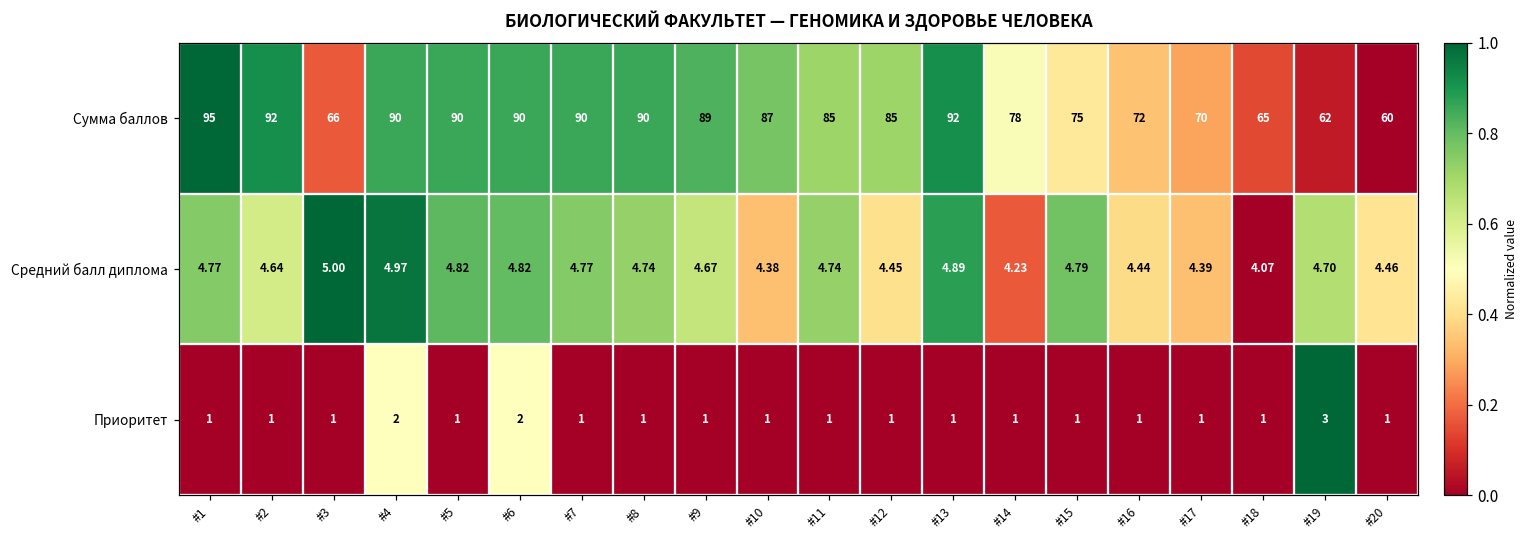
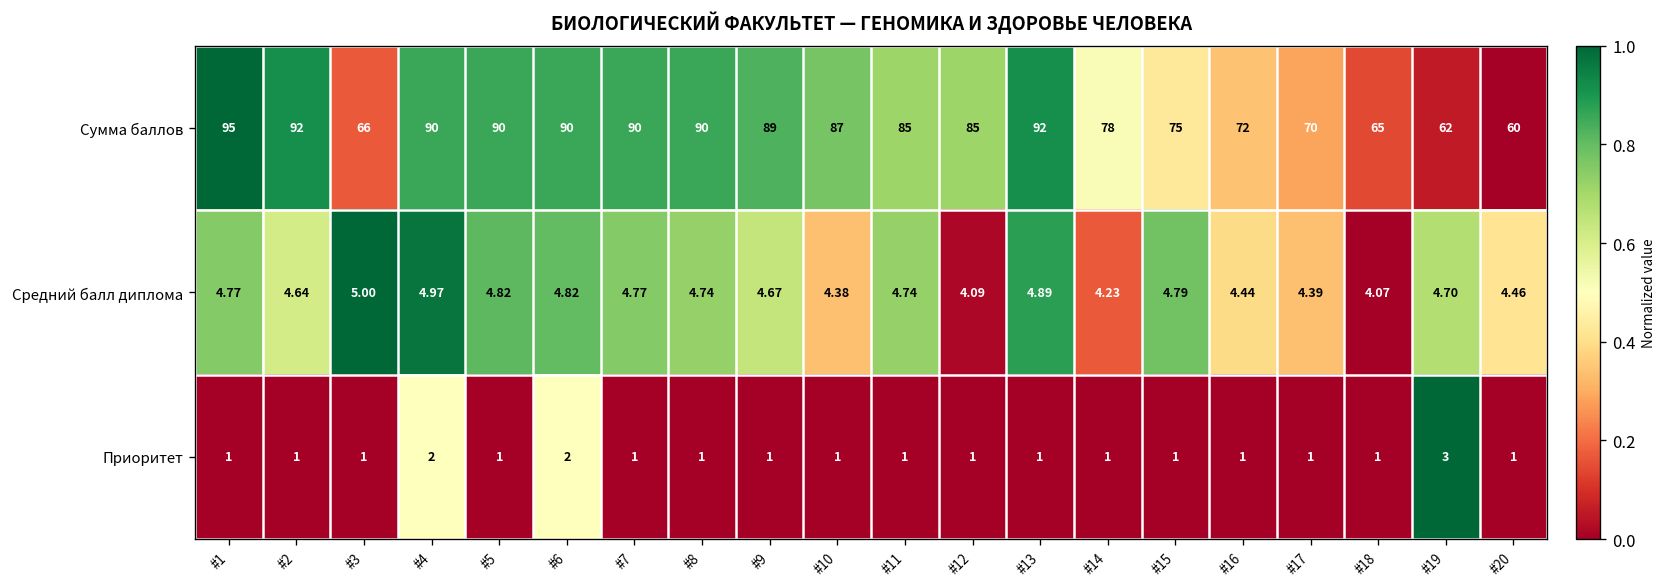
Средний балл диплома, #12: 4.45 -> 4.09
